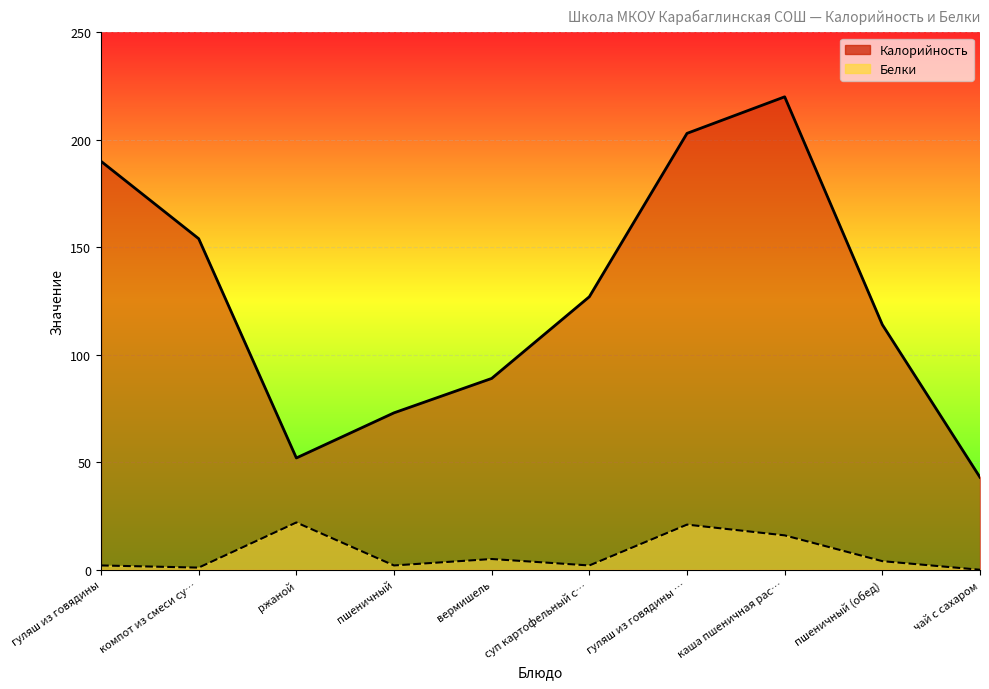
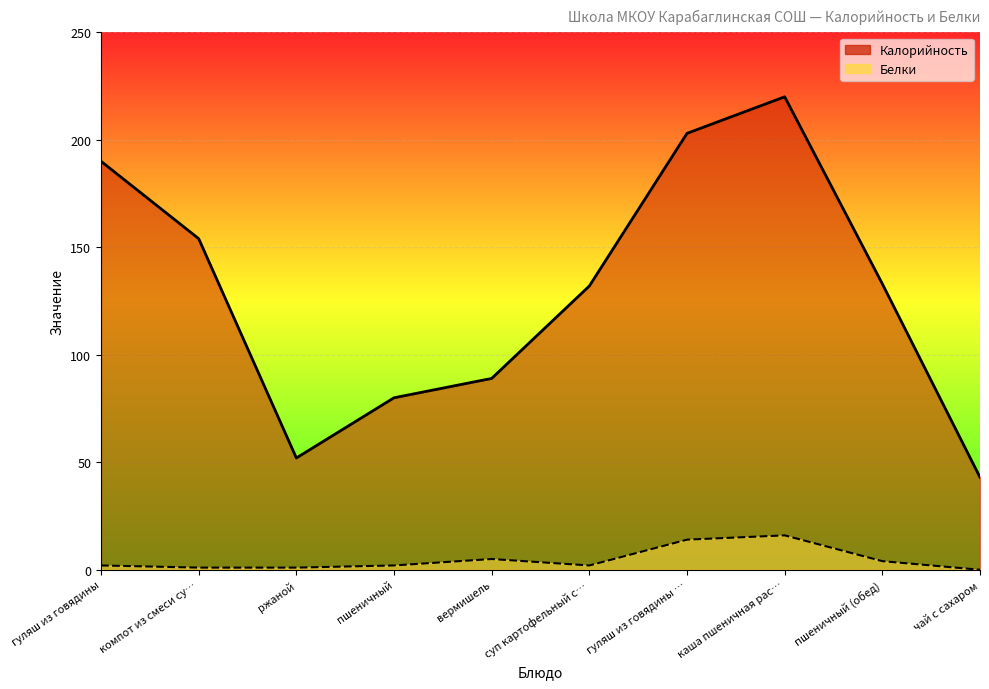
Белки, ржаной: 22 -> 1
Калорийность, пшеничный: 73 -> 80
Калорийность, суп картофельный с…: 127 -> 132
Белки, гуляш из говядины …: 21 -> 14
Калорийность, пшеничный (обед): 114 -> 133
